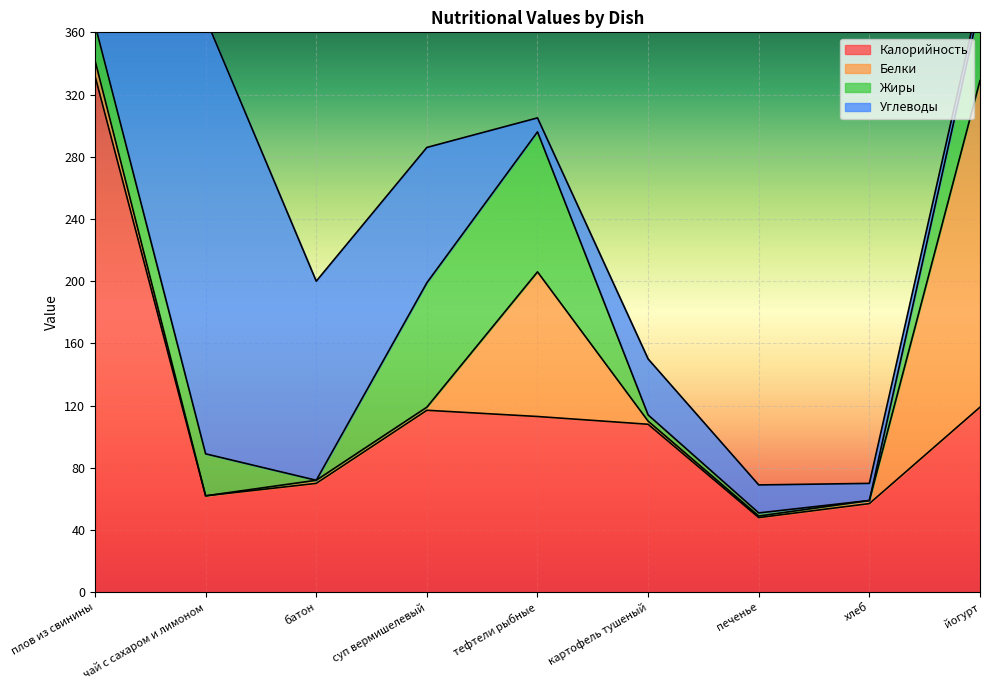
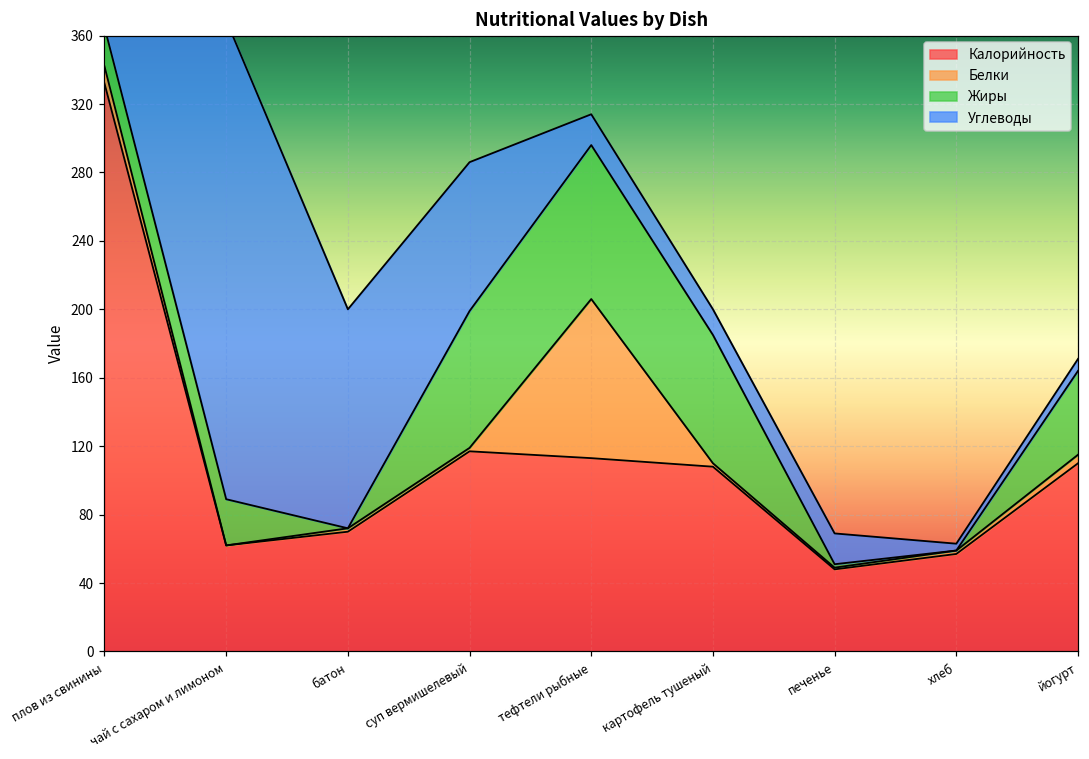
Углеводы, тефтели рыбные: 9 -> 18
Жиры, картофель тушеный: 4 -> 75
Углеводы, картофель тушеный: 36 -> 15
Углеводы, хлеб: 11 -> 4
Калорийность, йогурт: 119 -> 110
Белки, йогурт: 210 -> 5
